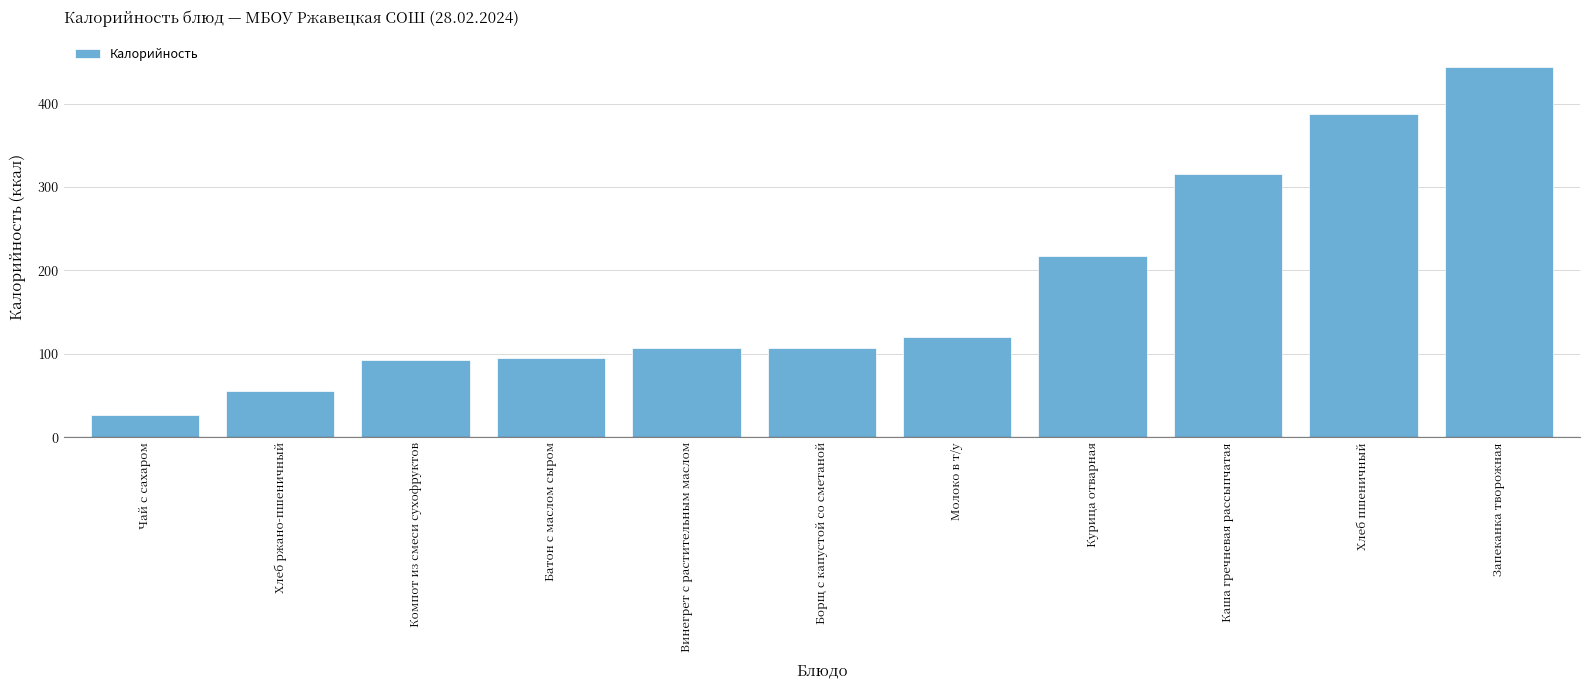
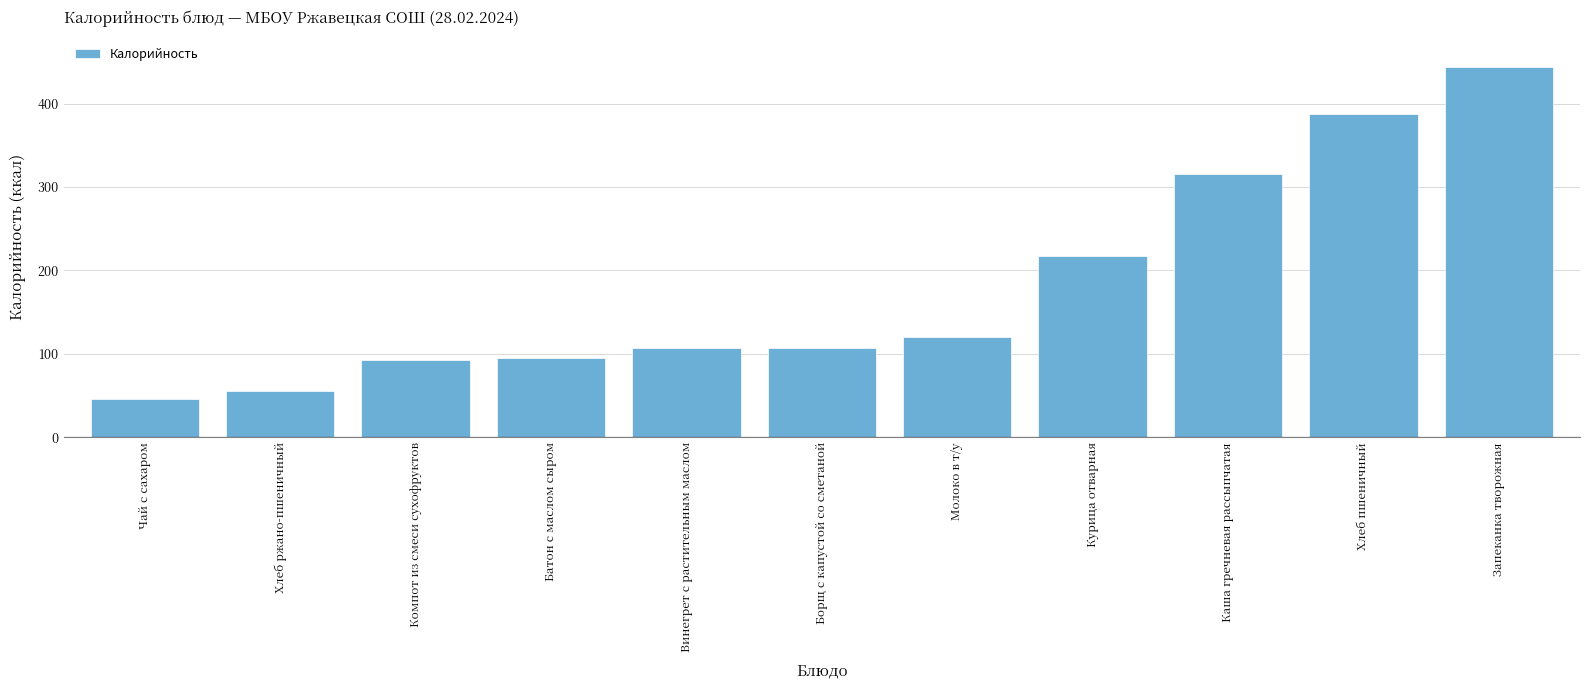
Чай с сахаром: 30 -> 50
